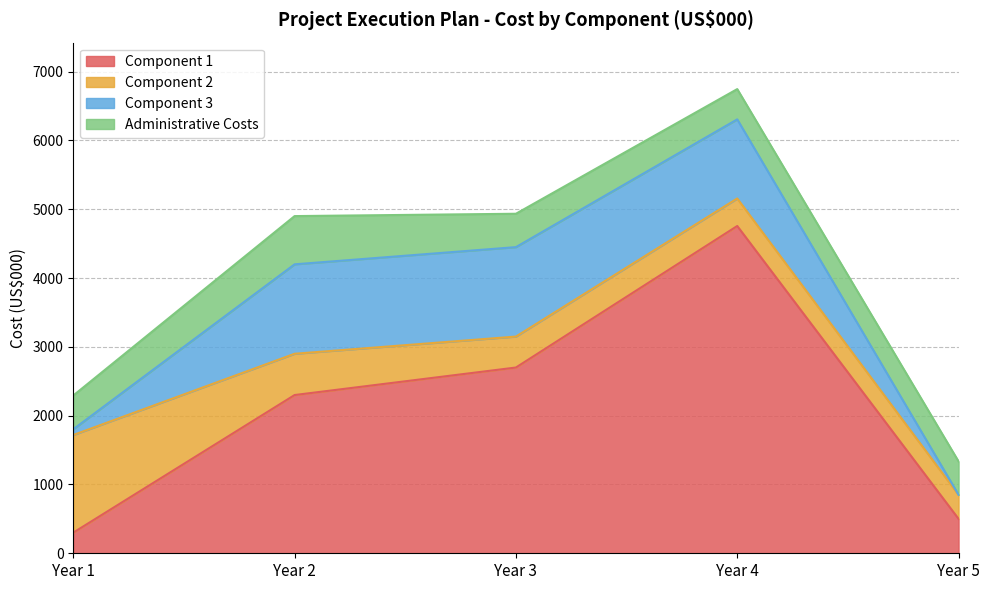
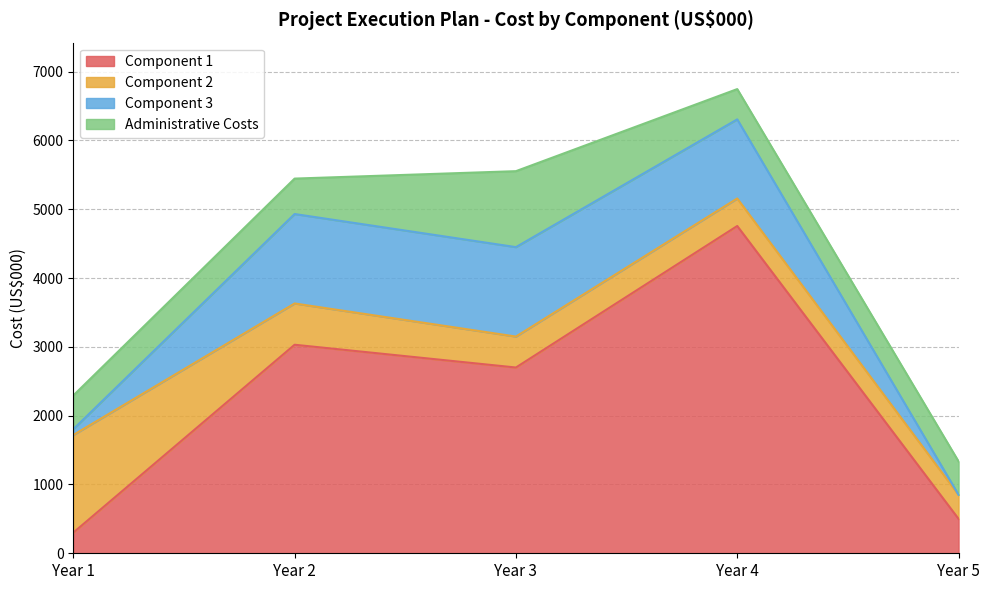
Component 1, Year 2: 2300 -> 3000
Administrative Costs, Year 2: 700 -> 500
Administrative Costs, Year 3: 500 -> 1100
